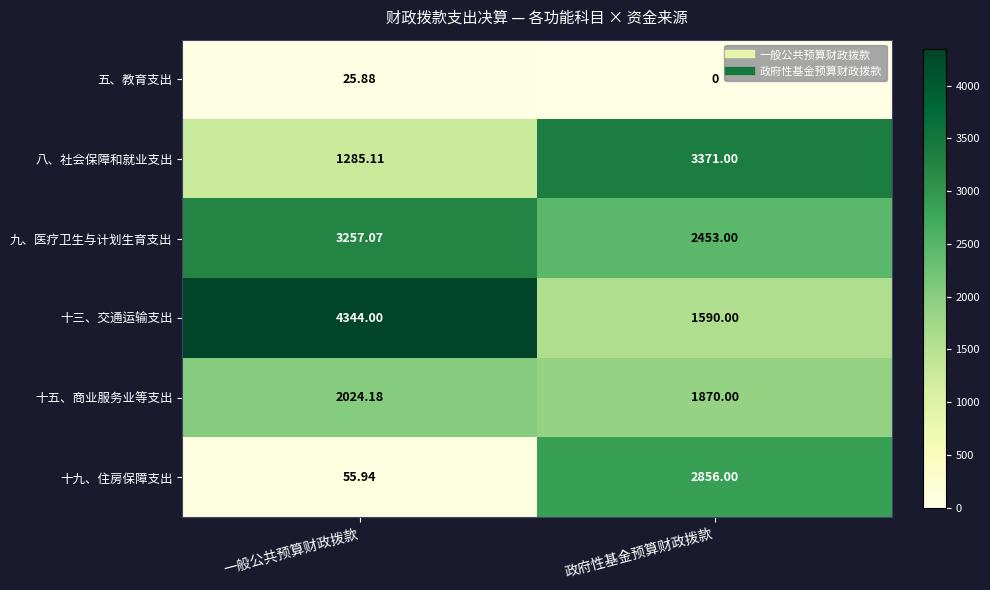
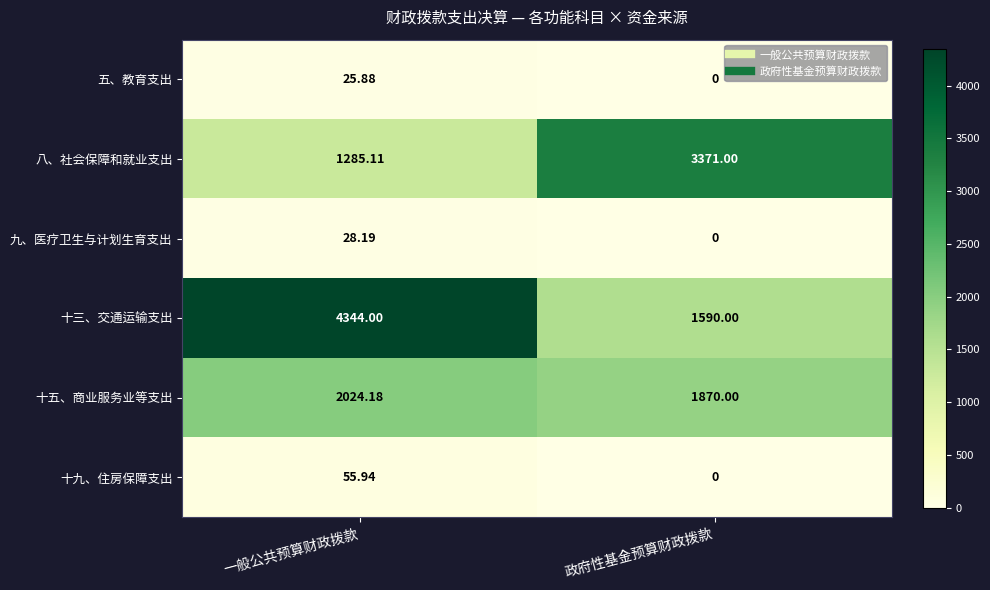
九、医疗卫生与计划生育支出, 一般公共预算财政拨款: 3257.07 -> 28.19
九、医疗卫生与计划生育支出, 政府性基金预算财政拨款: 2453.00 -> 0
十九、住房保障支出, 政府性基金预算财政拨款: 2856.00 -> 0
